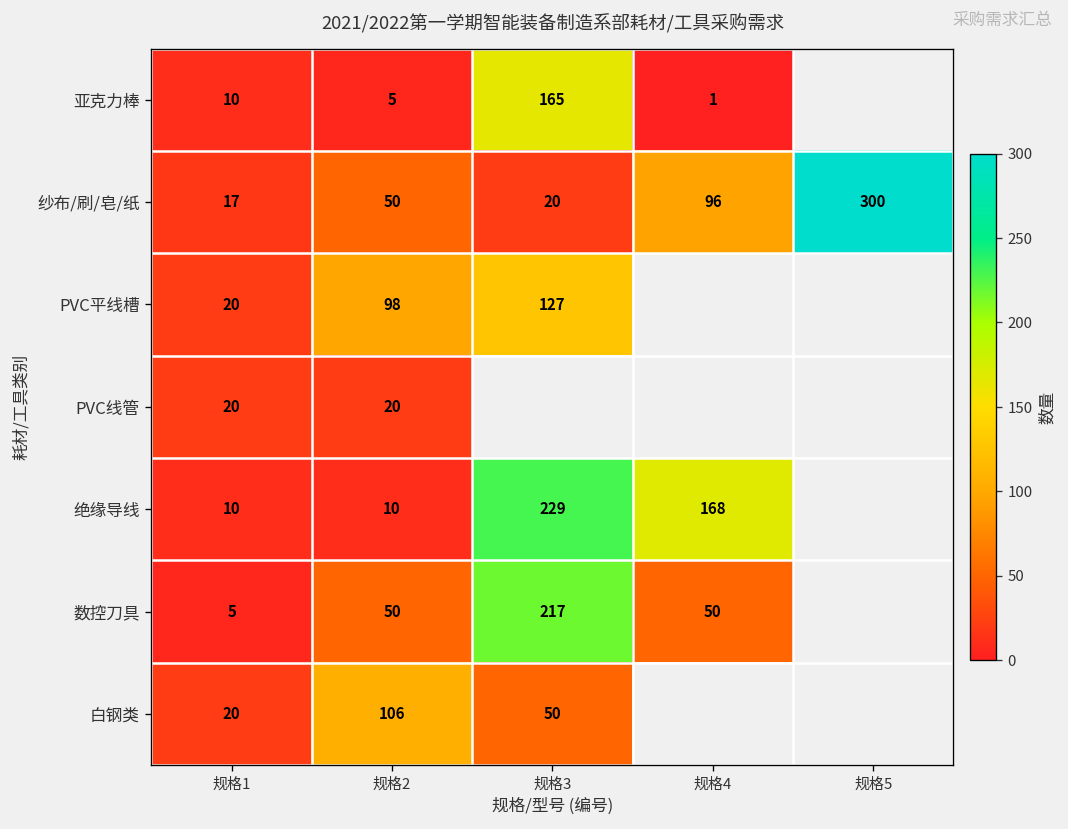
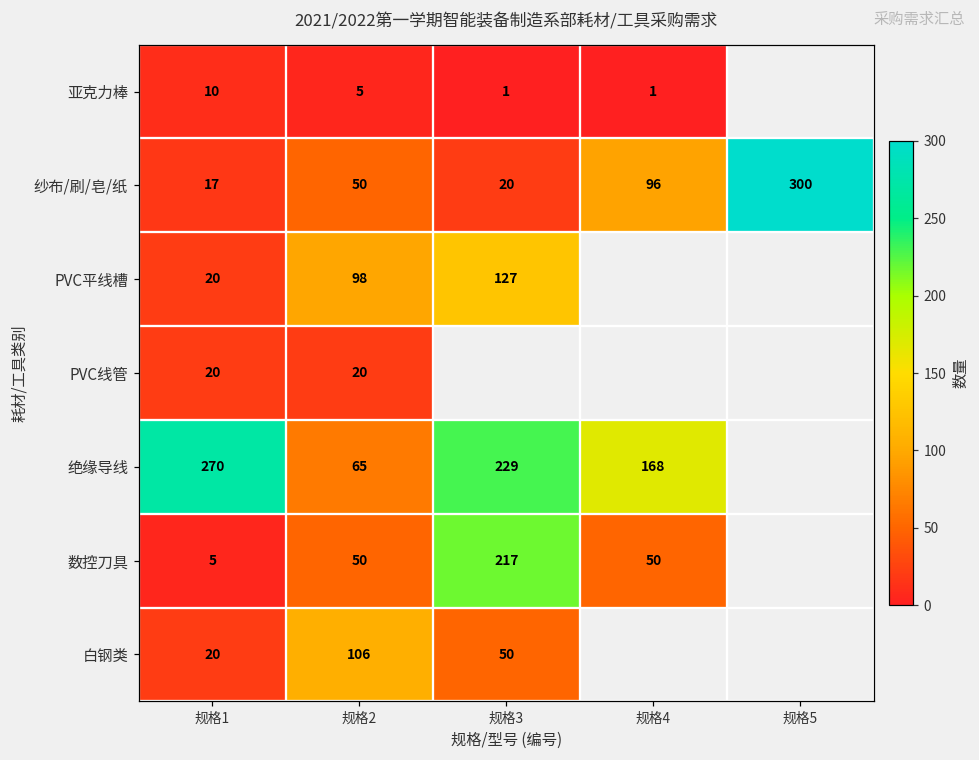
亚克力棒, 规格3: 165 -> 1
绝缘导线, 规格1: 10 -> 270
绝缘导线, 规格2: 10 -> 65
